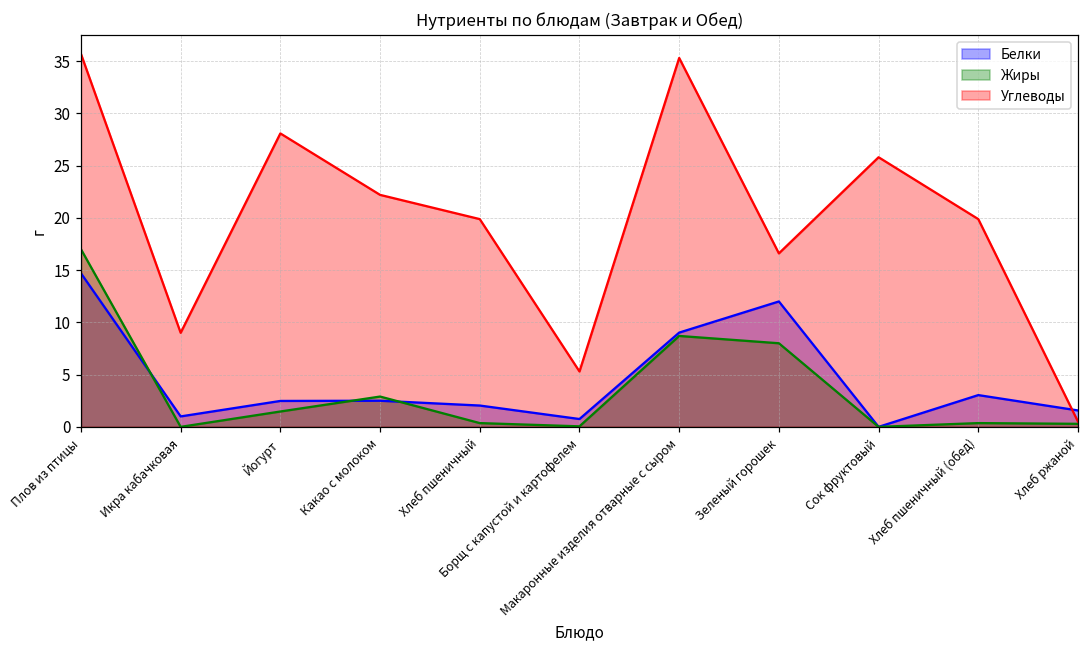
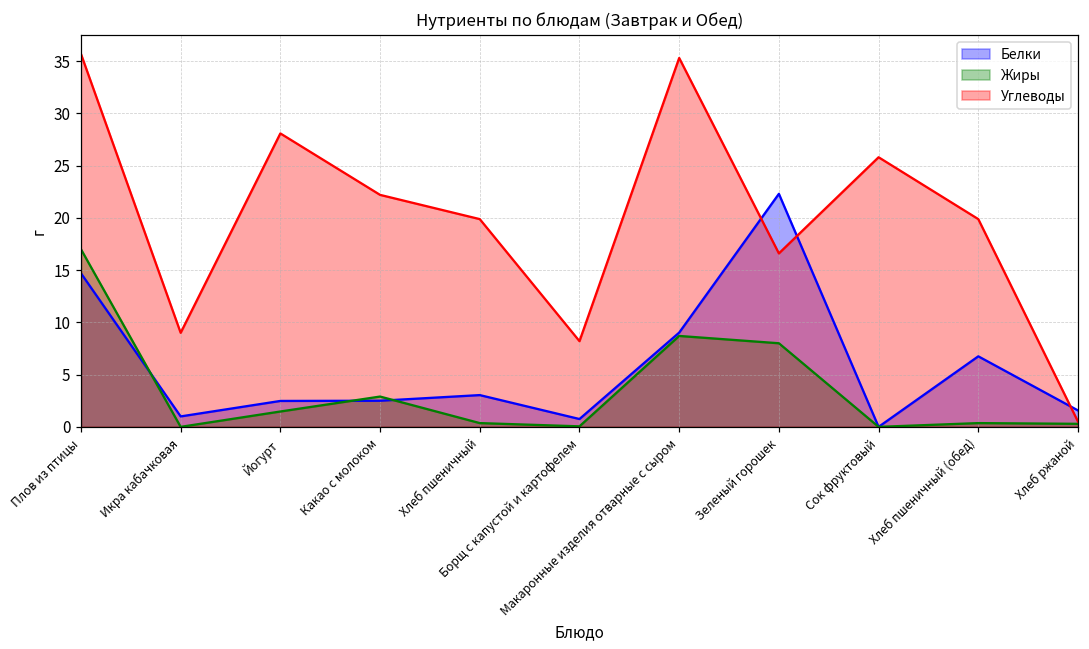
Белки, Хлеб пшеничный: 2 -> 3
Углеводы, Борщ с капустой и картофелем: 5 -> 8
Белки, Зеленый горошек: 12 -> 22
Белки, Хлеб пшеничный (обед): 3 -> 7
